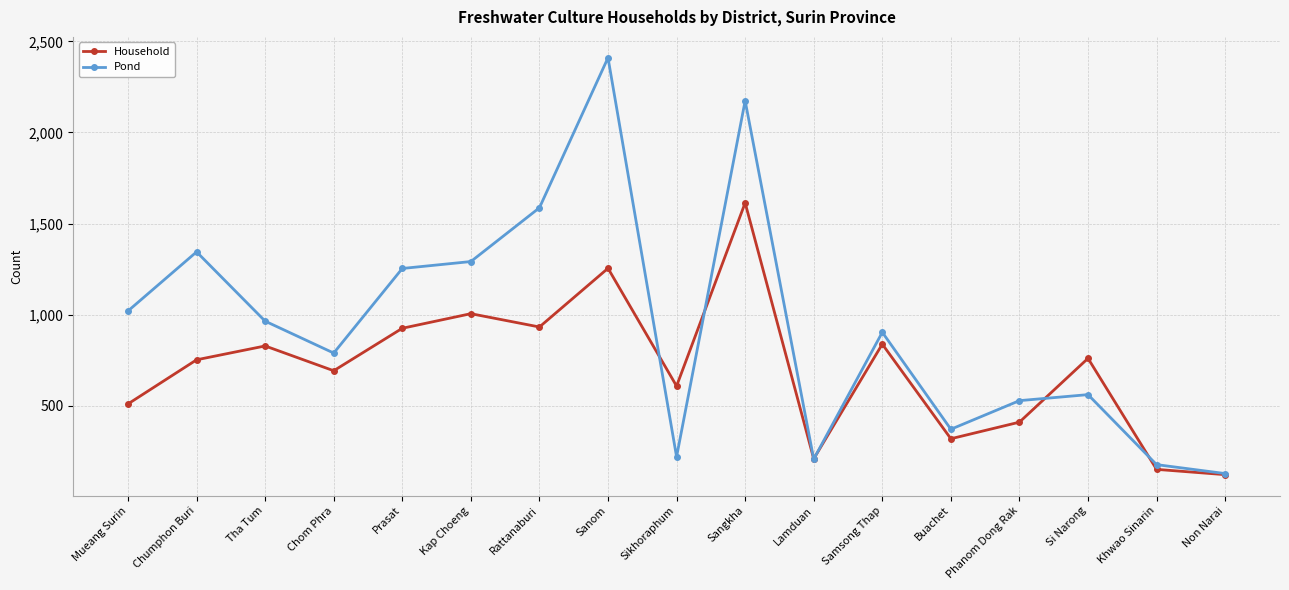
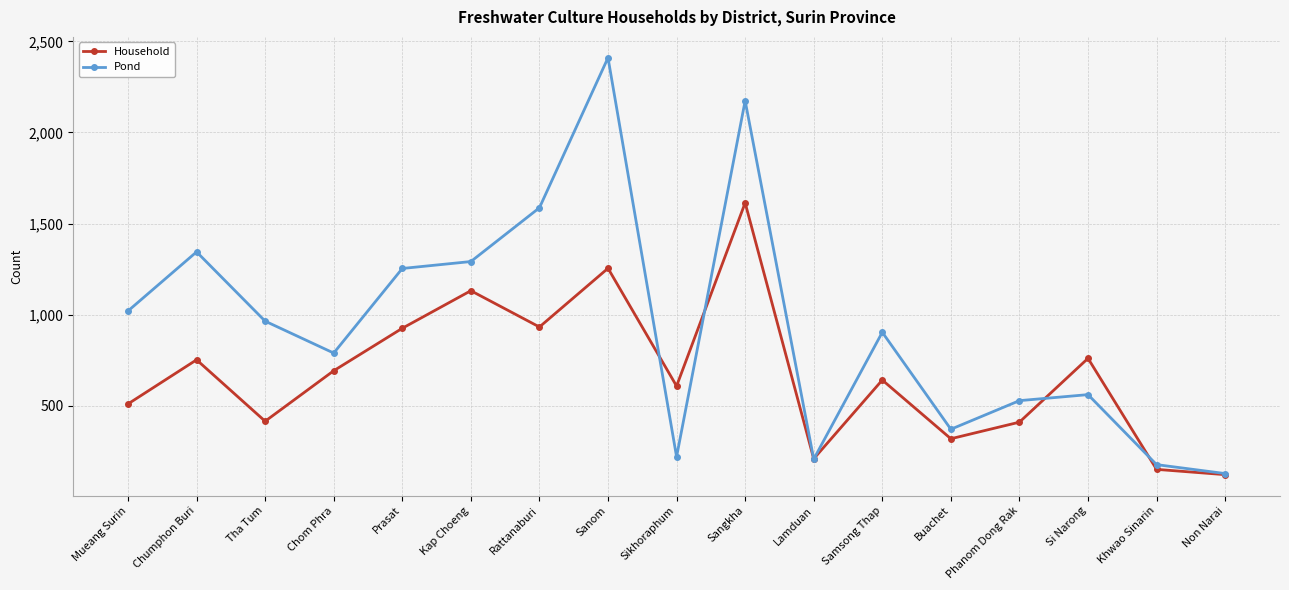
Household, Tha Tum: 830 -> 420
Household, Kap Choeng: 1,010 -> 1,130
Household, Samsong Thap: 840 -> 640
